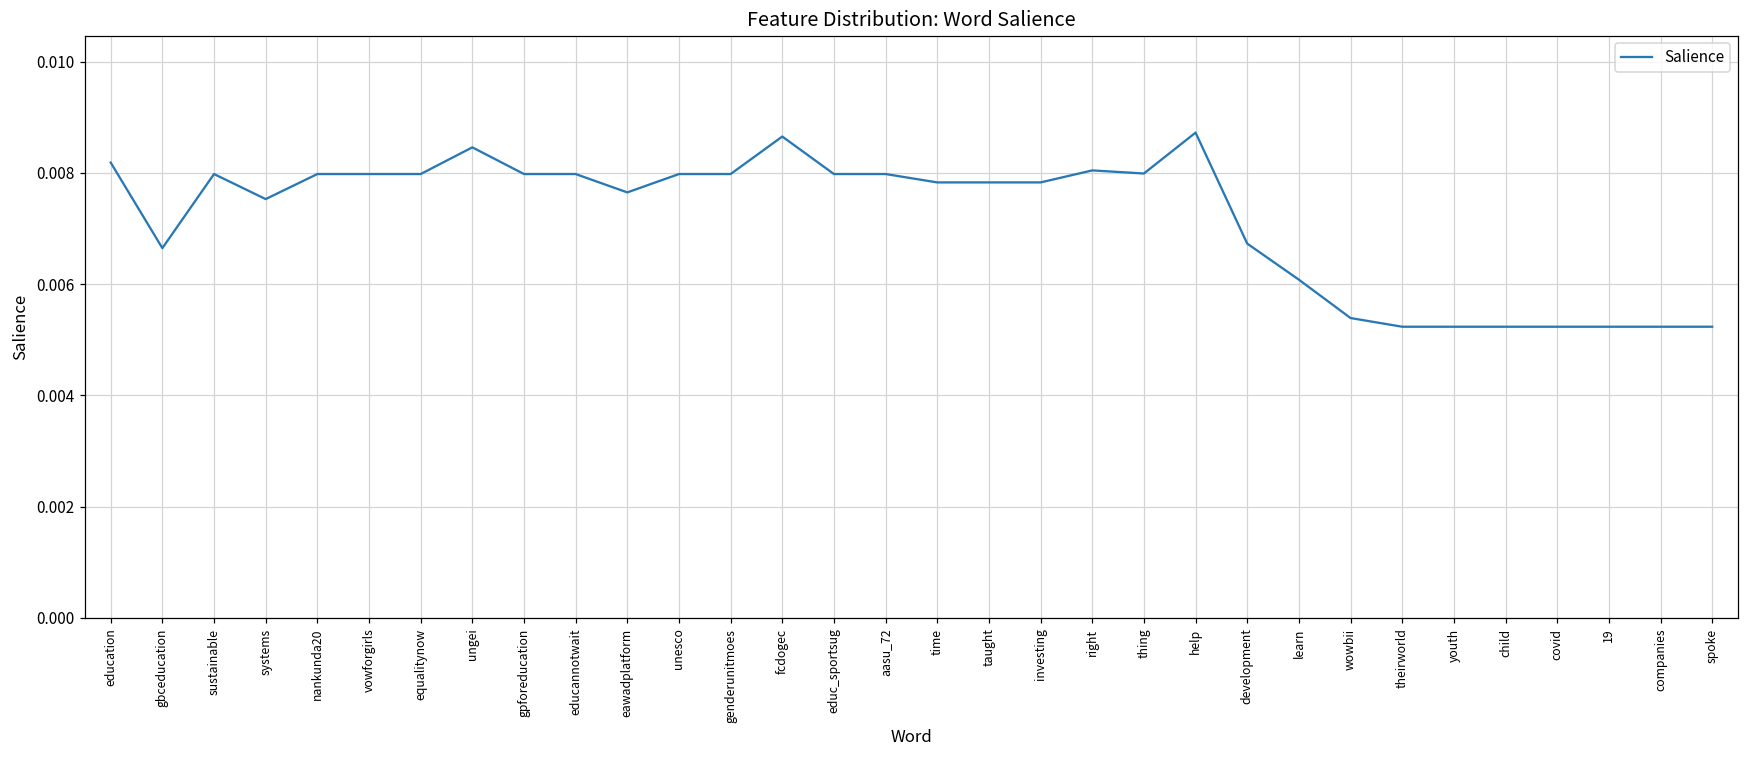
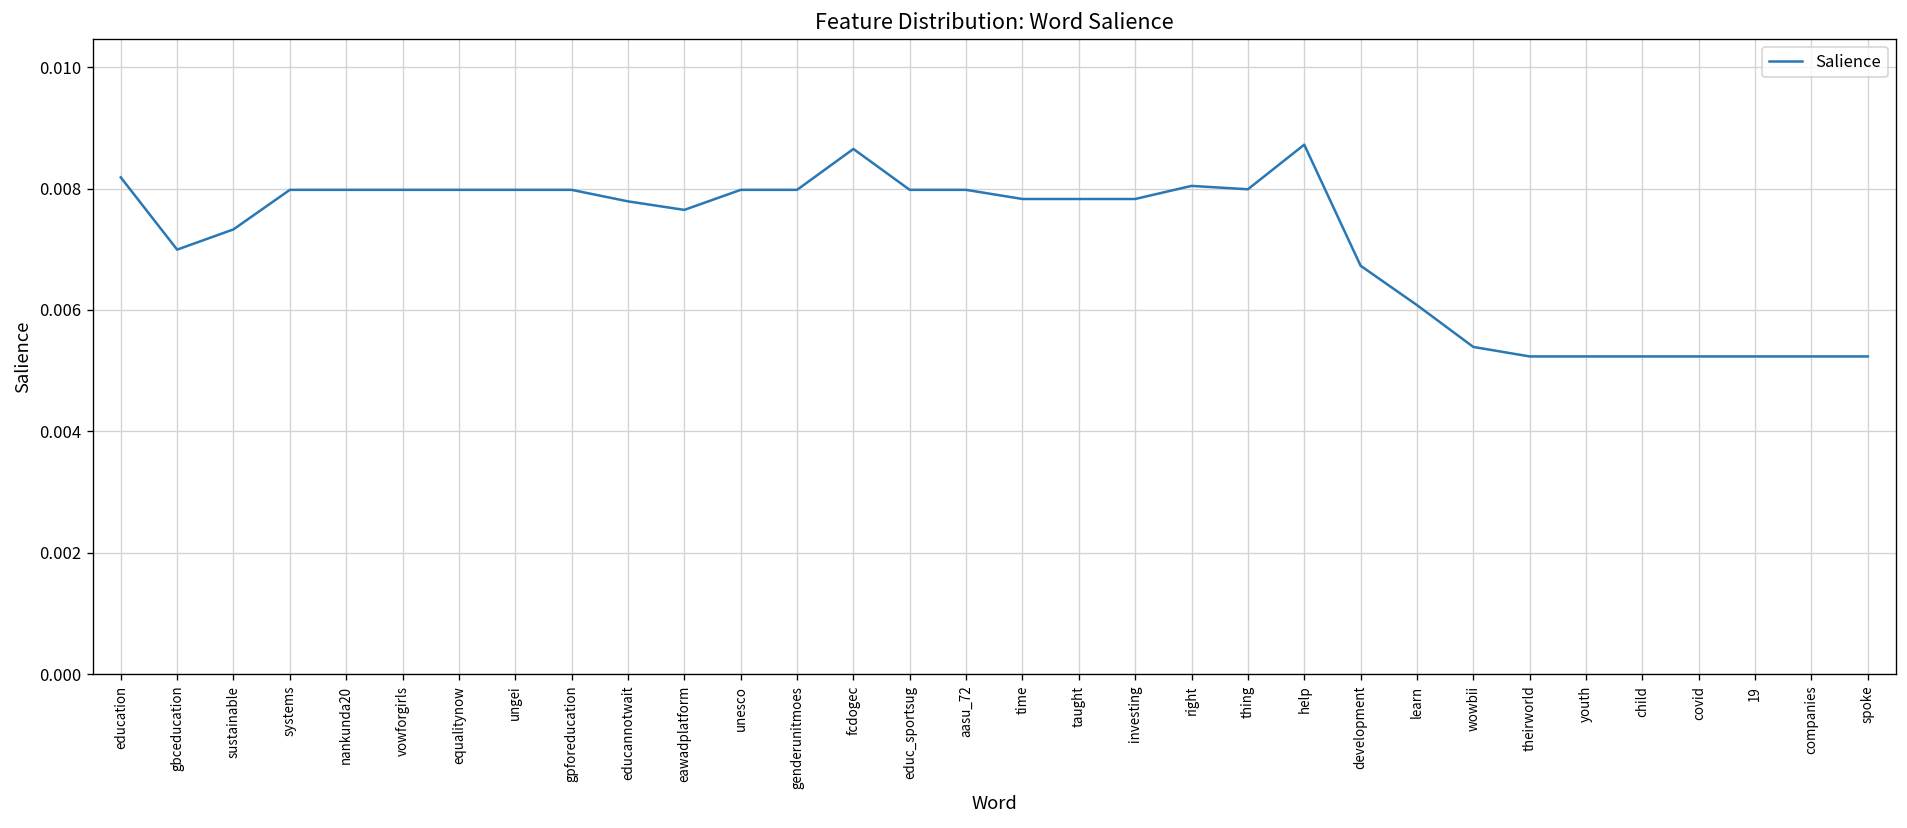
gbceducation: 0.0066 -> 0.0070
sustainable: 0.0080 -> 0.0073
systems: 0.0075 -> 0.0080
ungei: 0.0085 -> 0.0080
educannotwait: 0.0080 -> 0.0078
